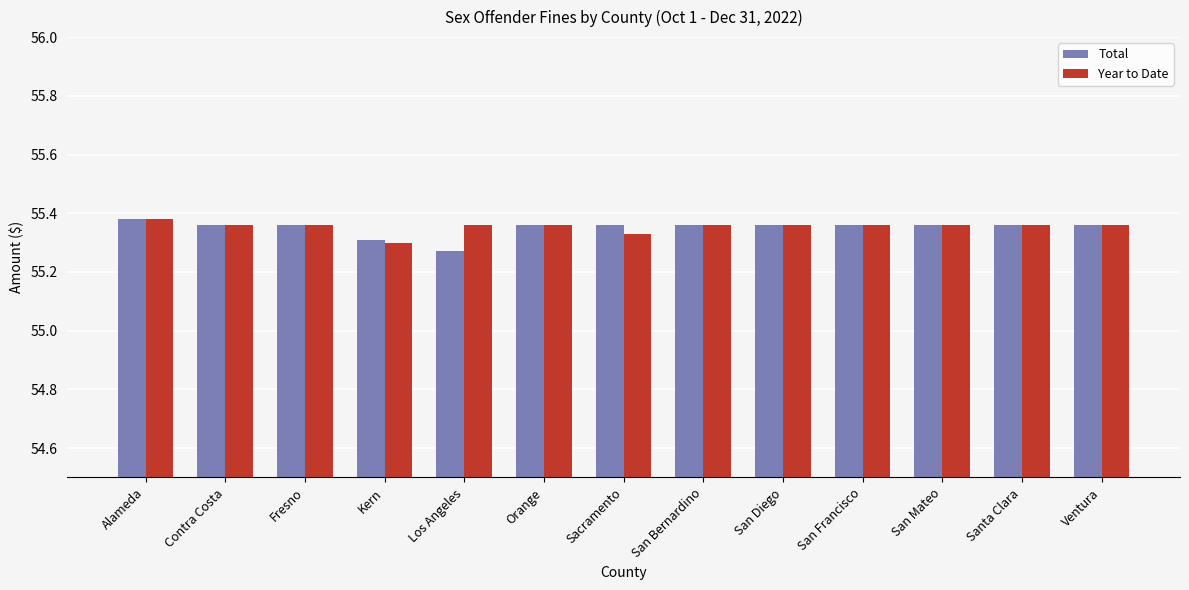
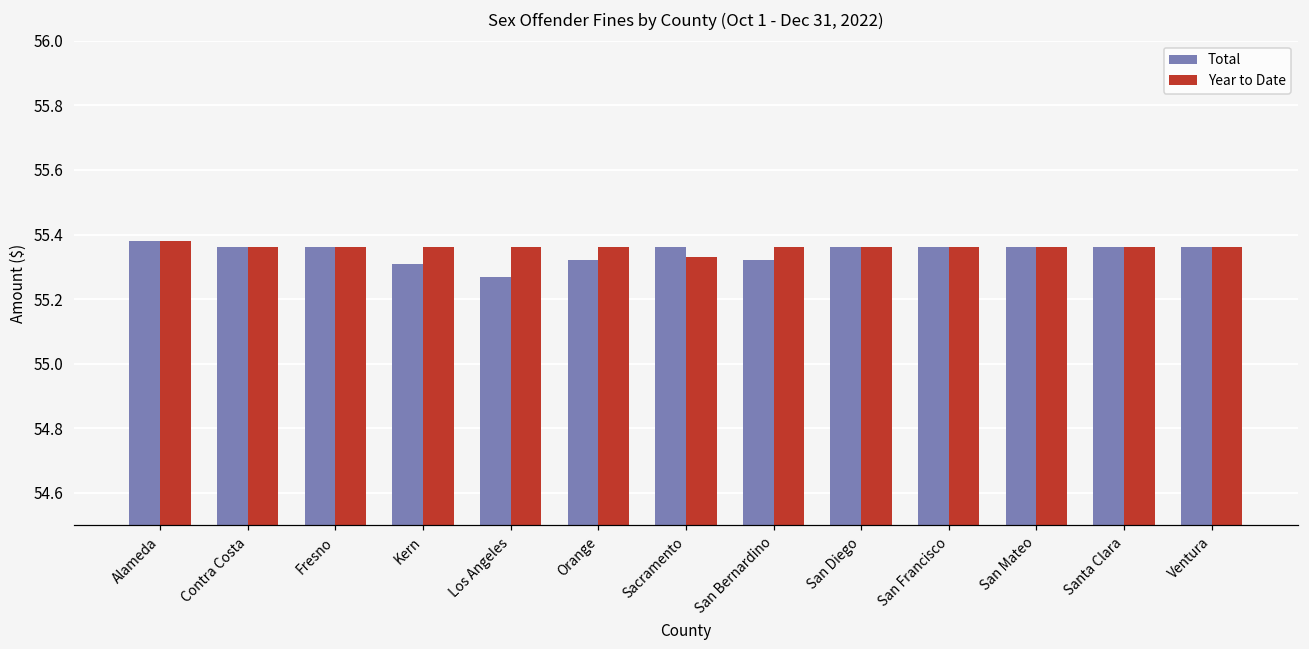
Year to Date, Kern: 55.30 -> 55.36
Total, Orange: 55.36 -> 55.32
Total, San Bernardino: 55.36 -> 55.32
